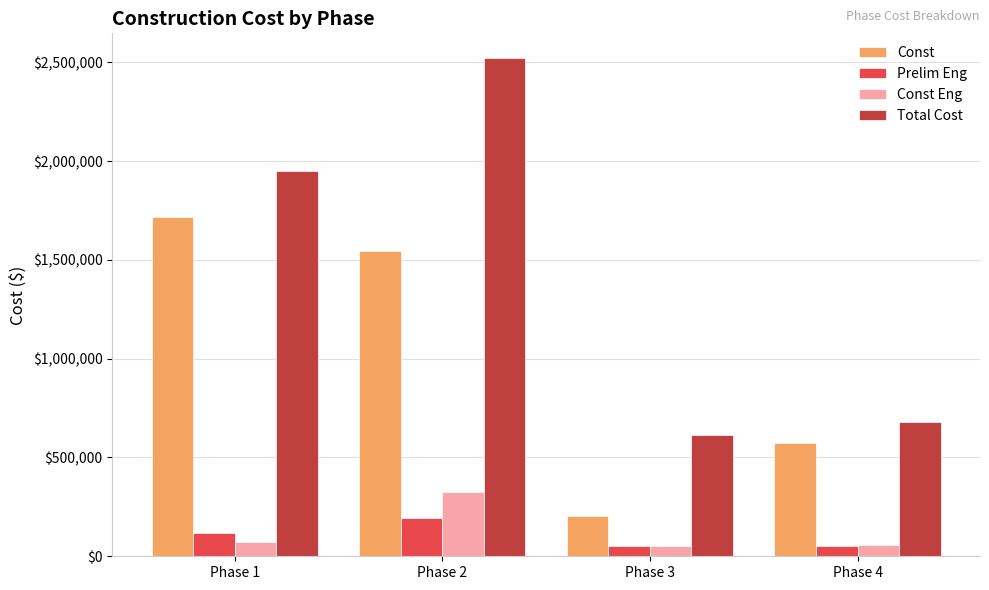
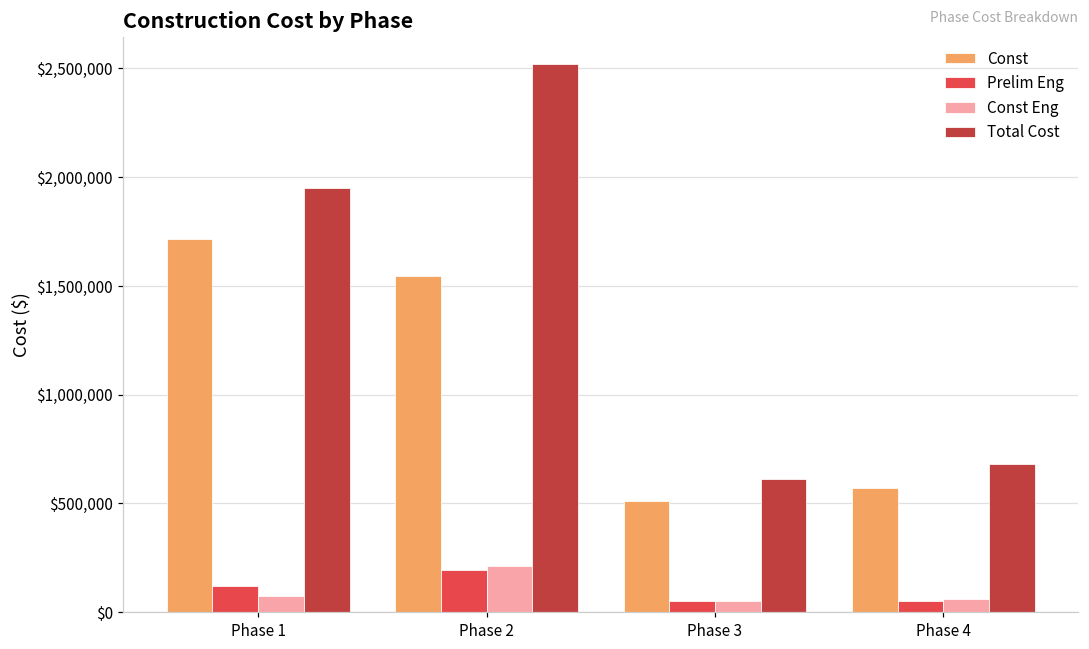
Const Eng, Phase 2: $330,000 -> $210,000
Const, Phase 3: $200,000 -> $510,000
